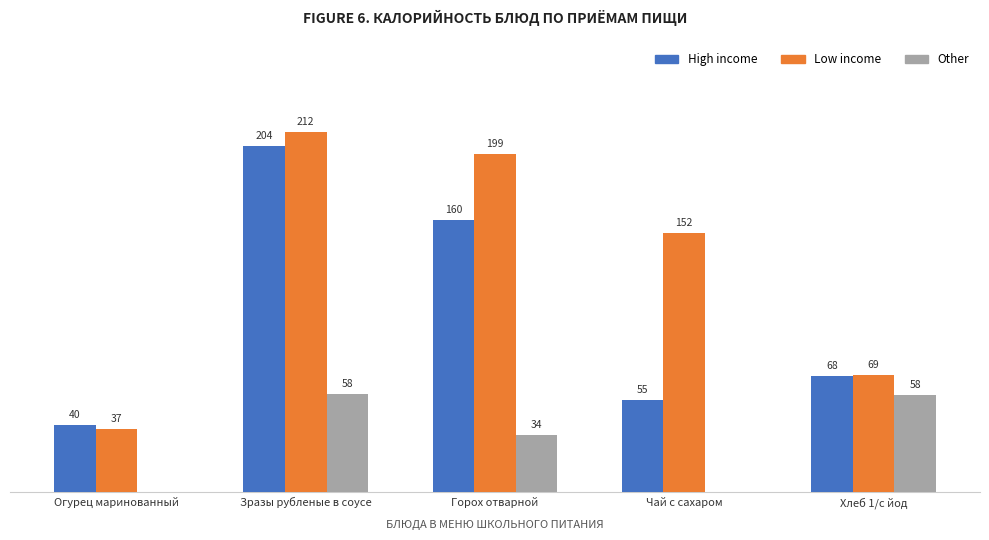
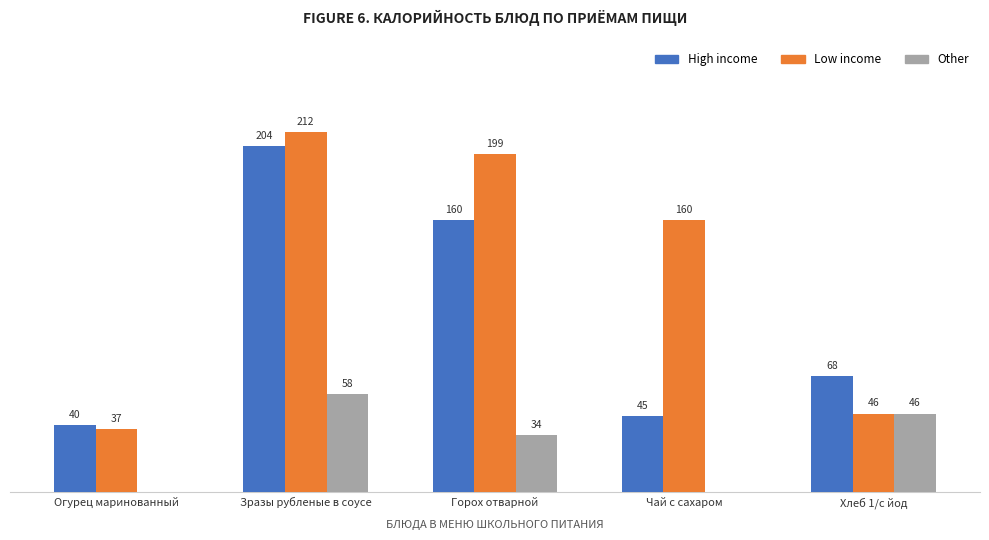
High income, Чай с сахаром: 55 -> 45
Low income, Чай с сахаром: 152 -> 160
Low income, Хлеб 1/с йод: 69 -> 46
Other, Хлеб 1/с йод: 58 -> 46
